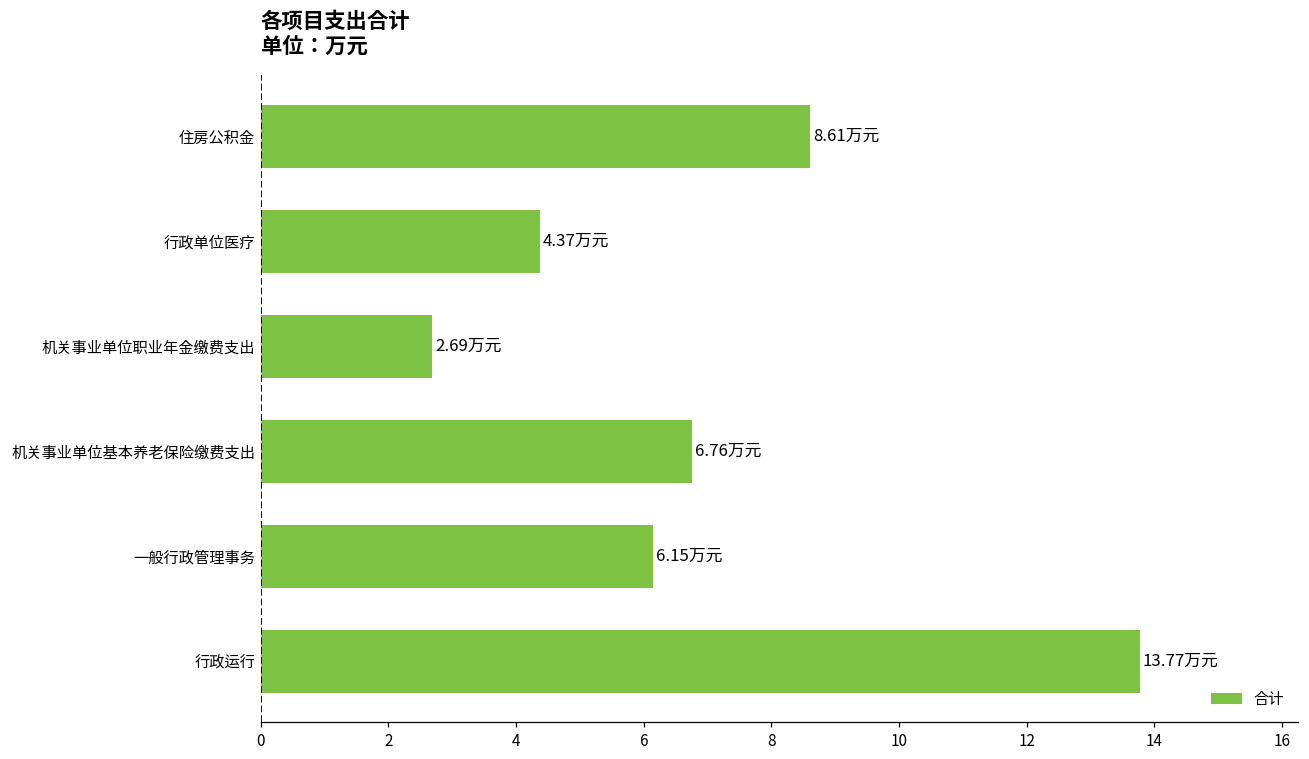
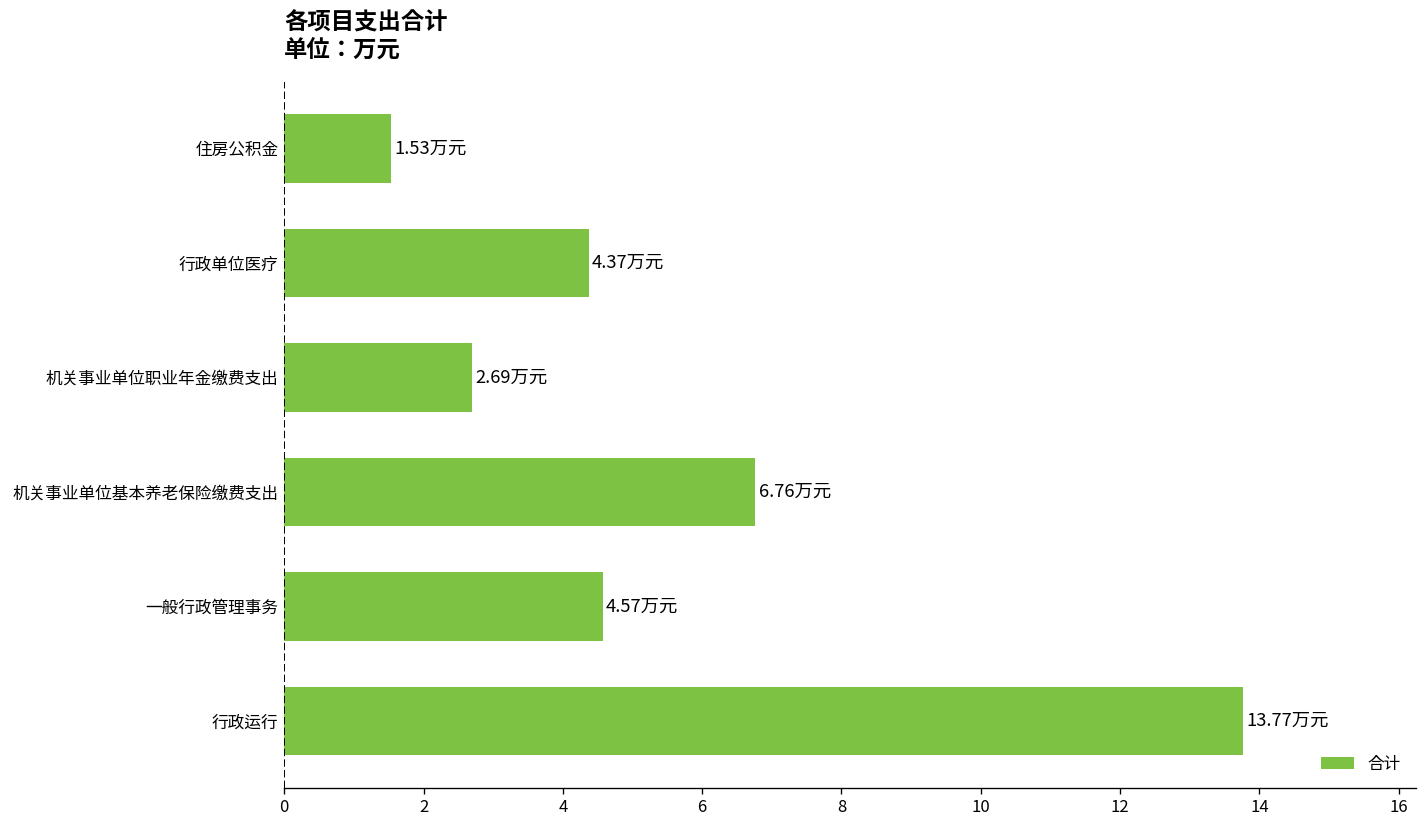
住房公积金: 8.61 -> 1.53
一般行政管理事务: 6.15 -> 4.57
